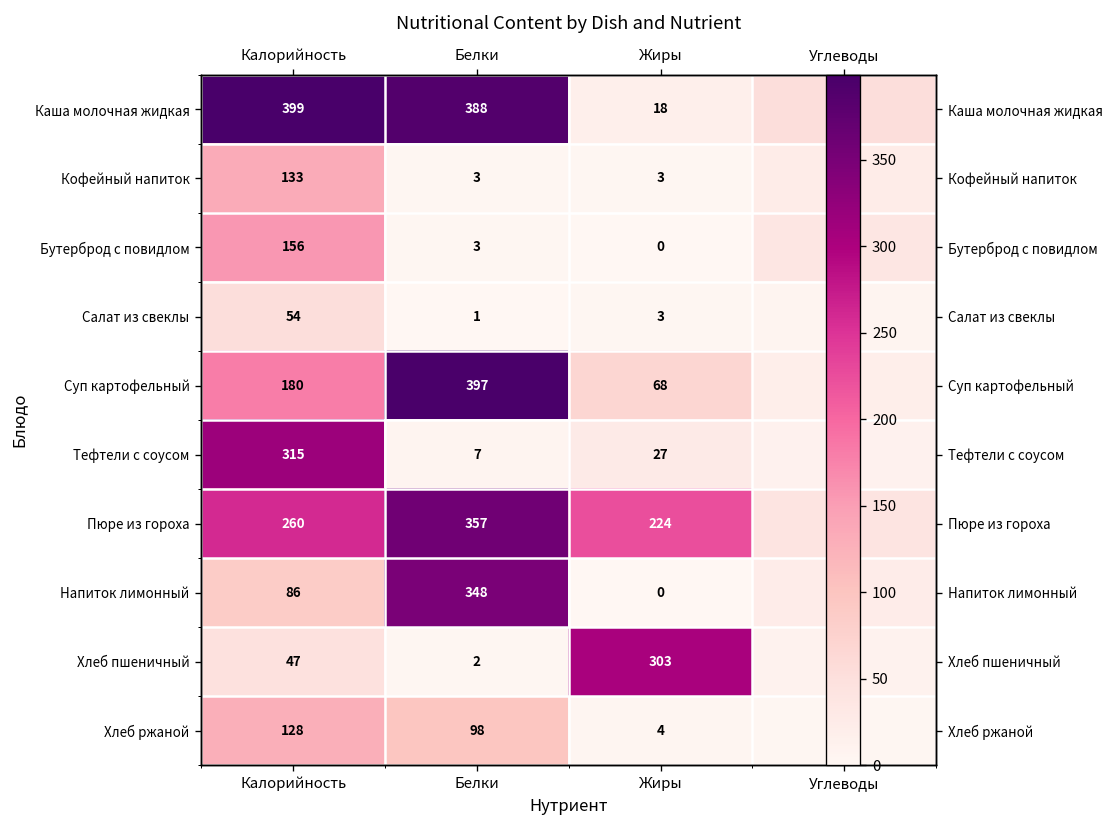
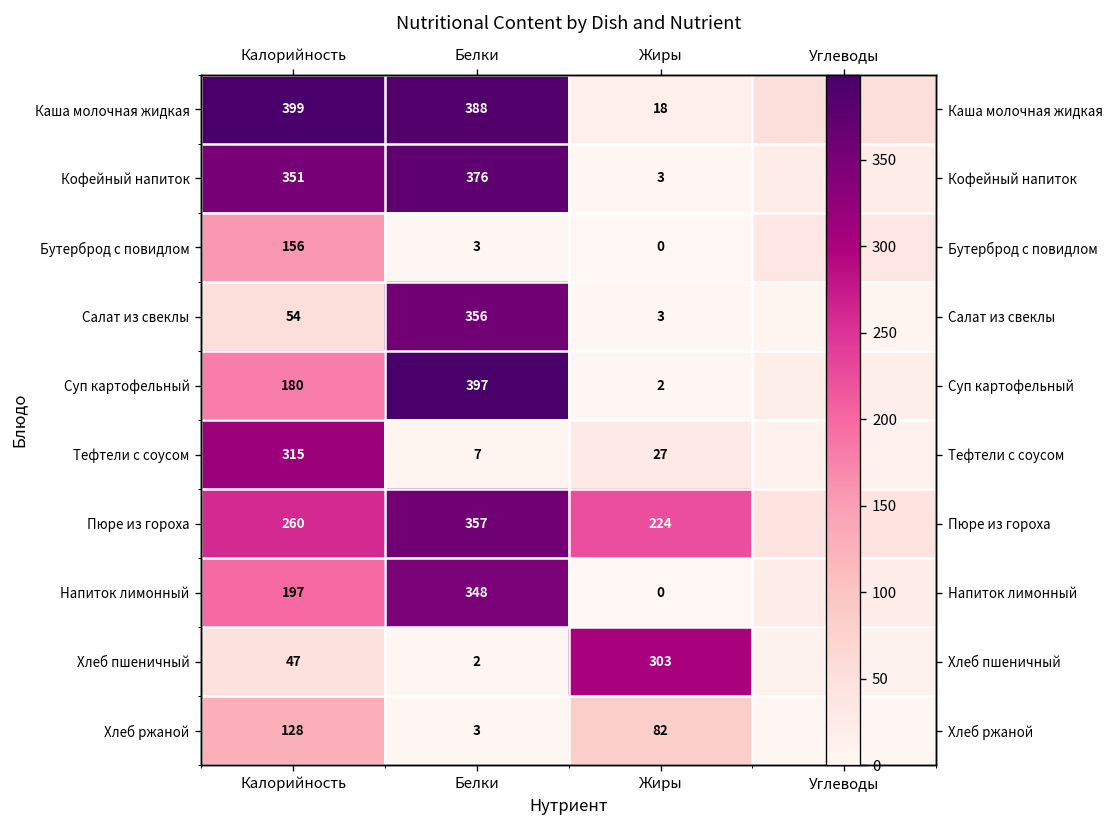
Кофейный напиток, Калорийность: 133 -> 351
Кофейный напиток, Белки: 3 -> 376
Салат из свеклы, Белки: 1 -> 356
Суп картофельный, Жиры: 68 -> 2
Напиток лимонный, Калорийность: 86 -> 197
Хлеб ржаной, Белки: 98 -> 3
Хлеб ржаной, Жиры: 4 -> 82
